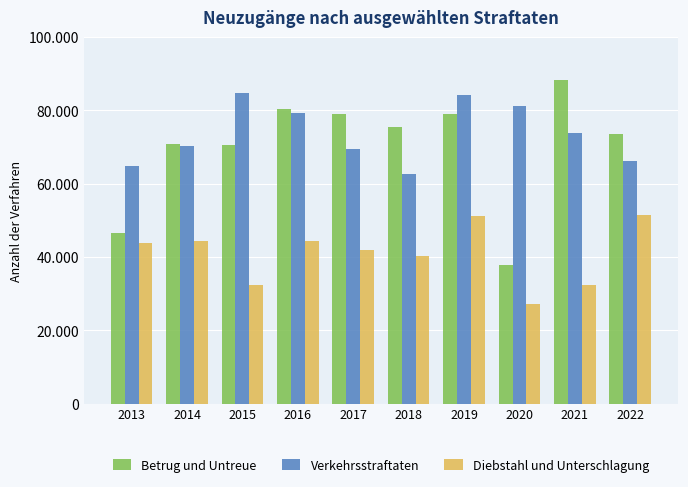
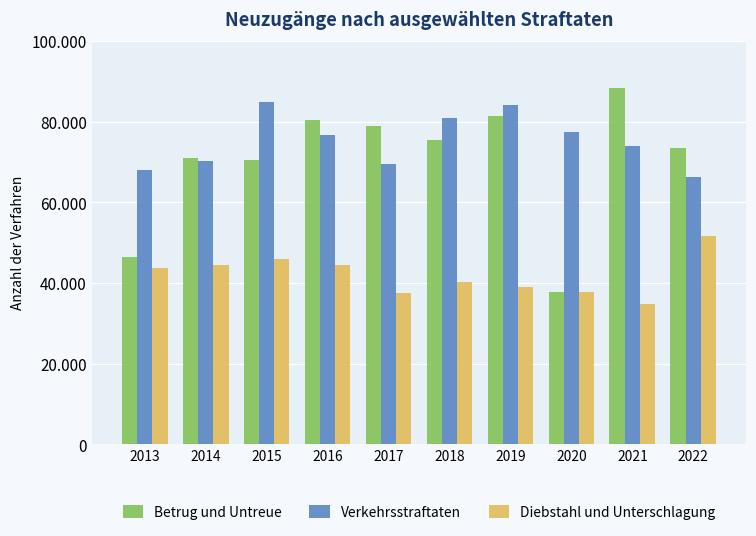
Verkehrsstraftaten, 2013: 65 -> 68
Diebstahl und Unterschlagung, 2015: 32 -> 46
Verkehrsstraftaten, 2016: 79 -> 77
Diebstahl und Unterschlagung, 2017: 42 -> 38
Verkehrsstraftaten, 2018: 63 -> 81
Betrug und Untreue, 2019: 79 -> 81
Diebstahl und Unterschlagung, 2019: 51 -> 39
Verkehrsstraftaten, 2020: 81 -> 77
Diebstahl und Unterschlagung, 2020: 27 -> 38
Diebstahl und Unterschlagung, 2021: 32 -> 35
